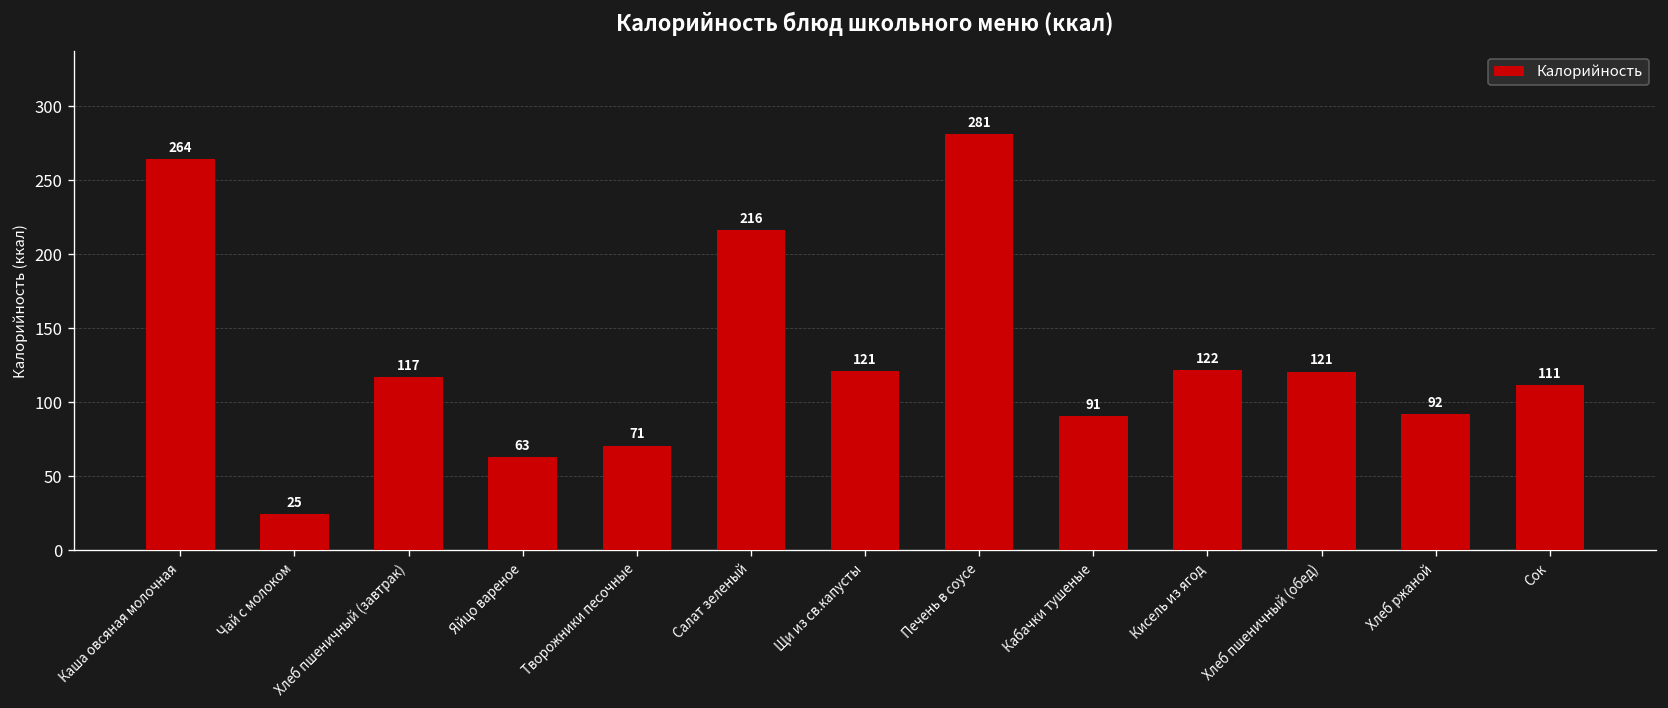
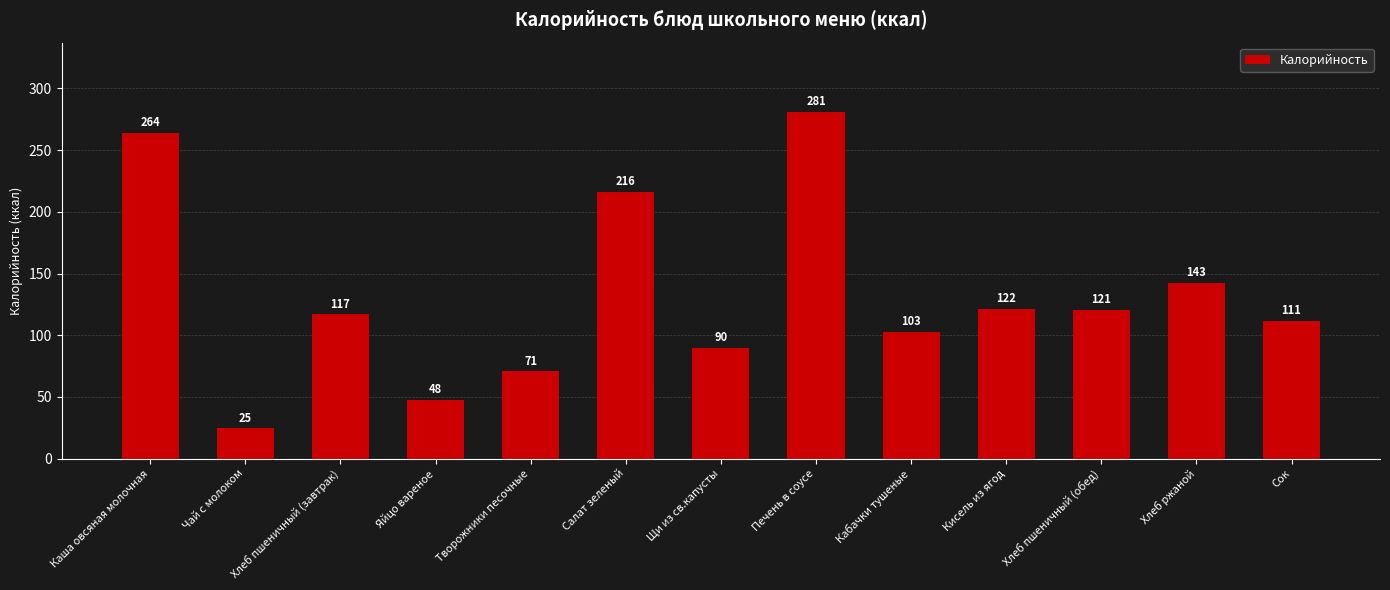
Яйцо вареное: 63 -> 48
Щи из св.капусты: 121 -> 90
Кабачки тушеные: 91 -> 103
Хлеб ржаной: 92 -> 143
